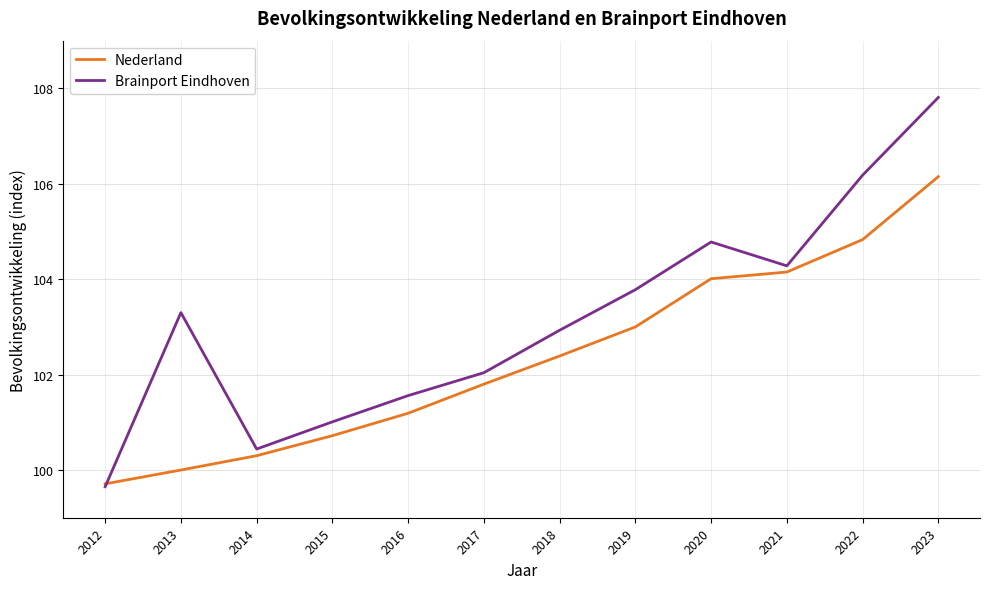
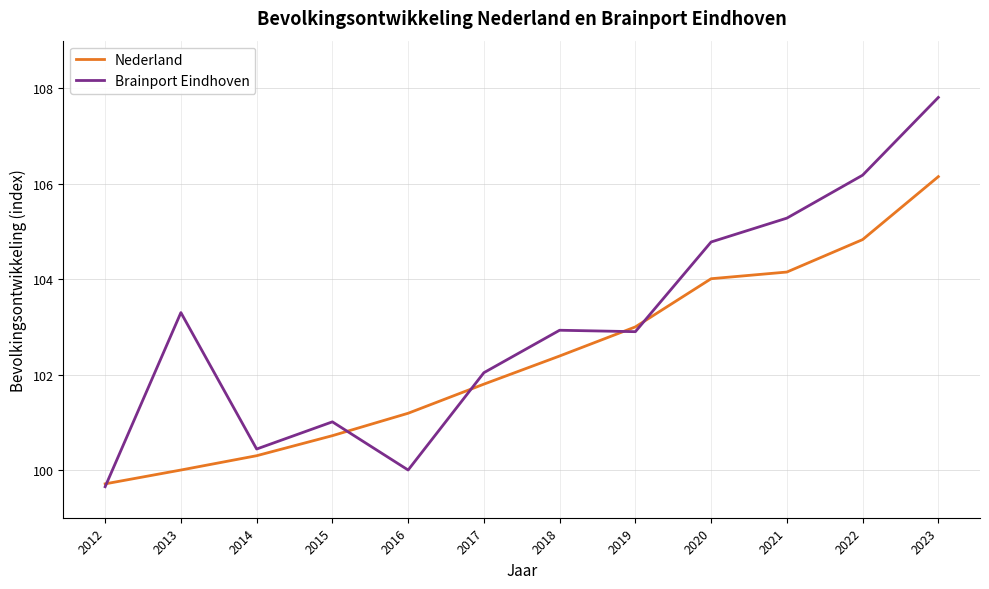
Brainport Eindhoven, 2016: 101.6 -> 100.0
Brainport Eindhoven, 2019: 103.8 -> 102.9
Brainport Eindhoven, 2021: 104.3 -> 105.3
